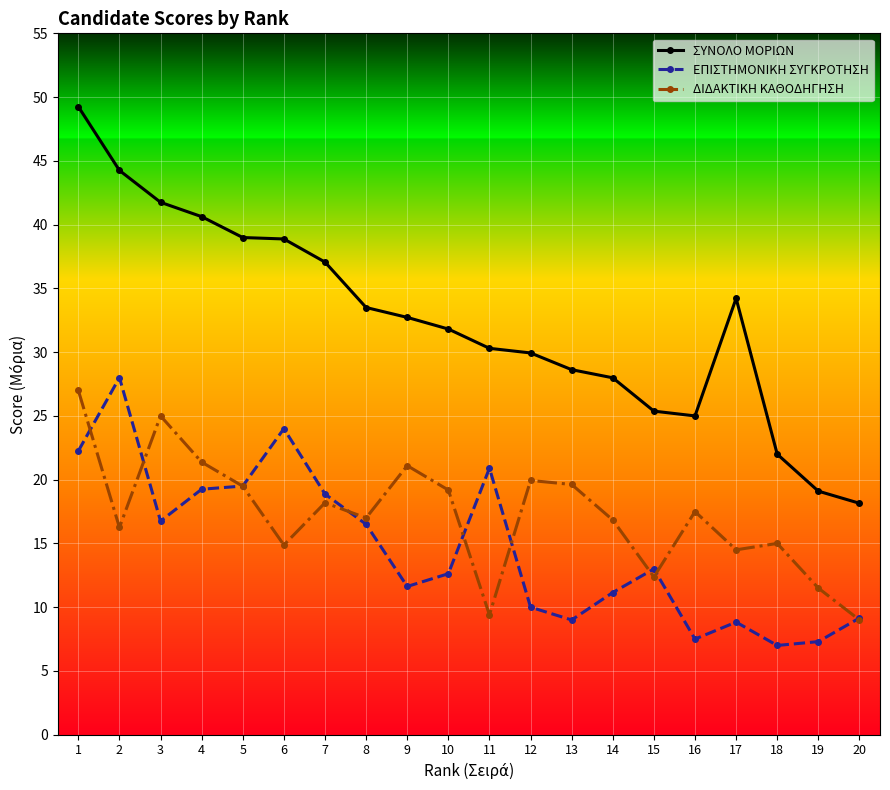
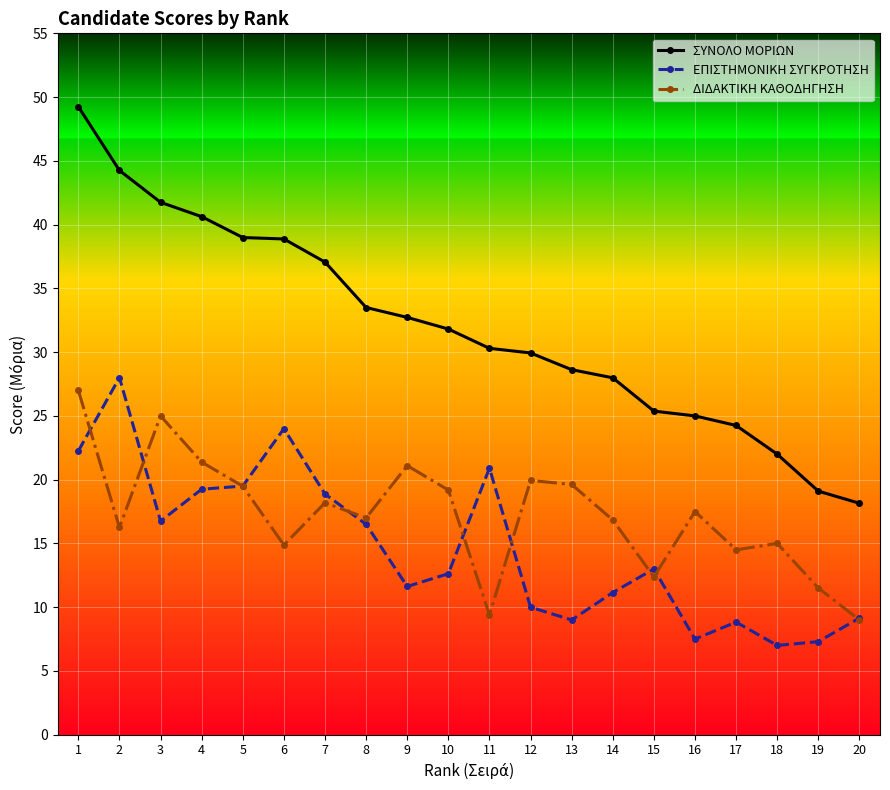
ΣΥΝΟΛΟ ΜΟΡΙΩΝ, 17: 34.2 -> 24.3
